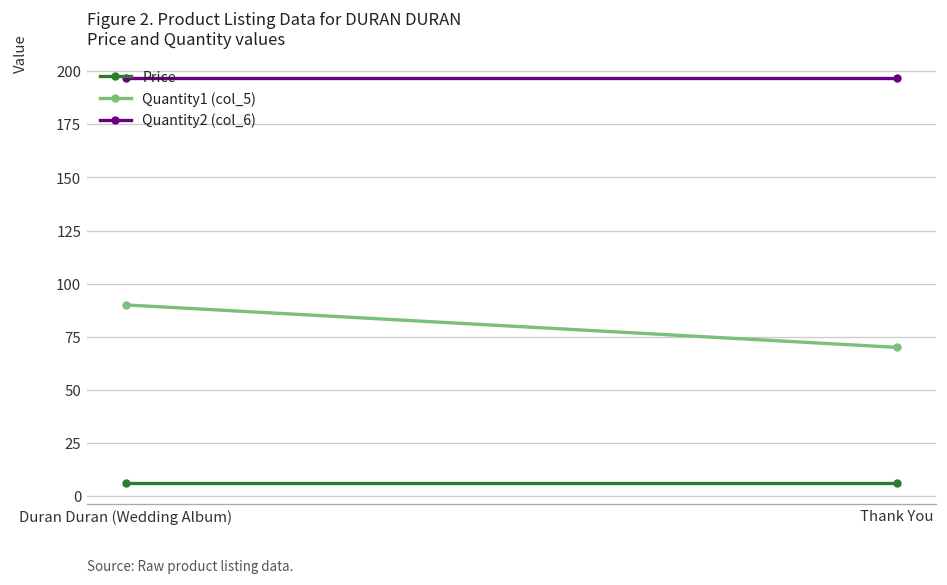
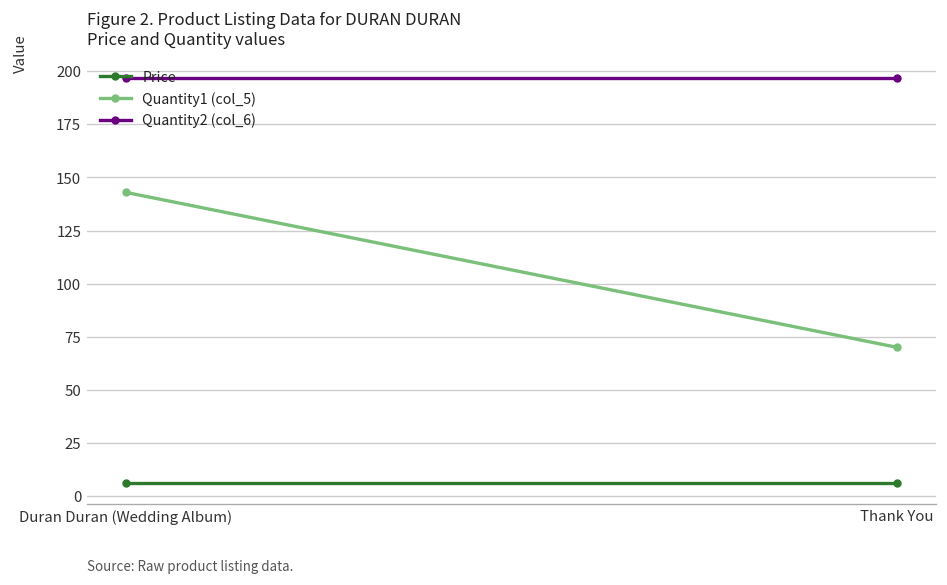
Quantity1 (col_5), Duran Duran (Wedding Album): 90 -> 143
